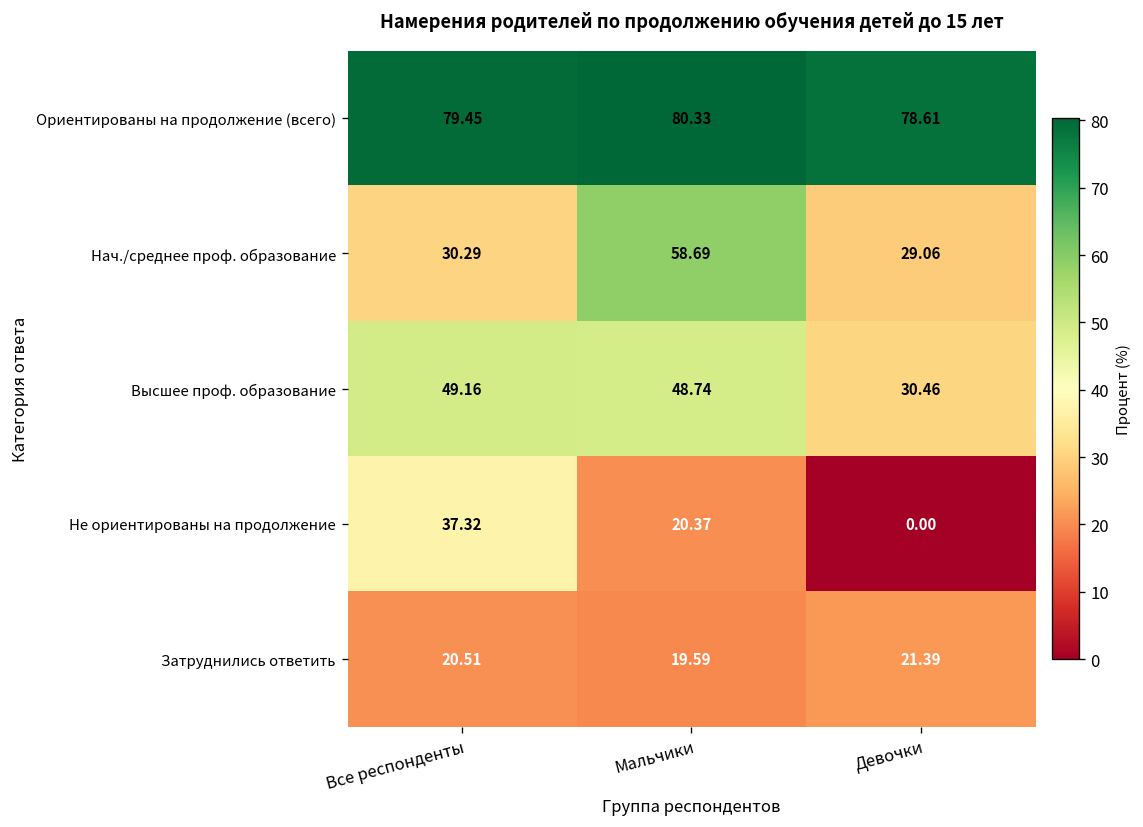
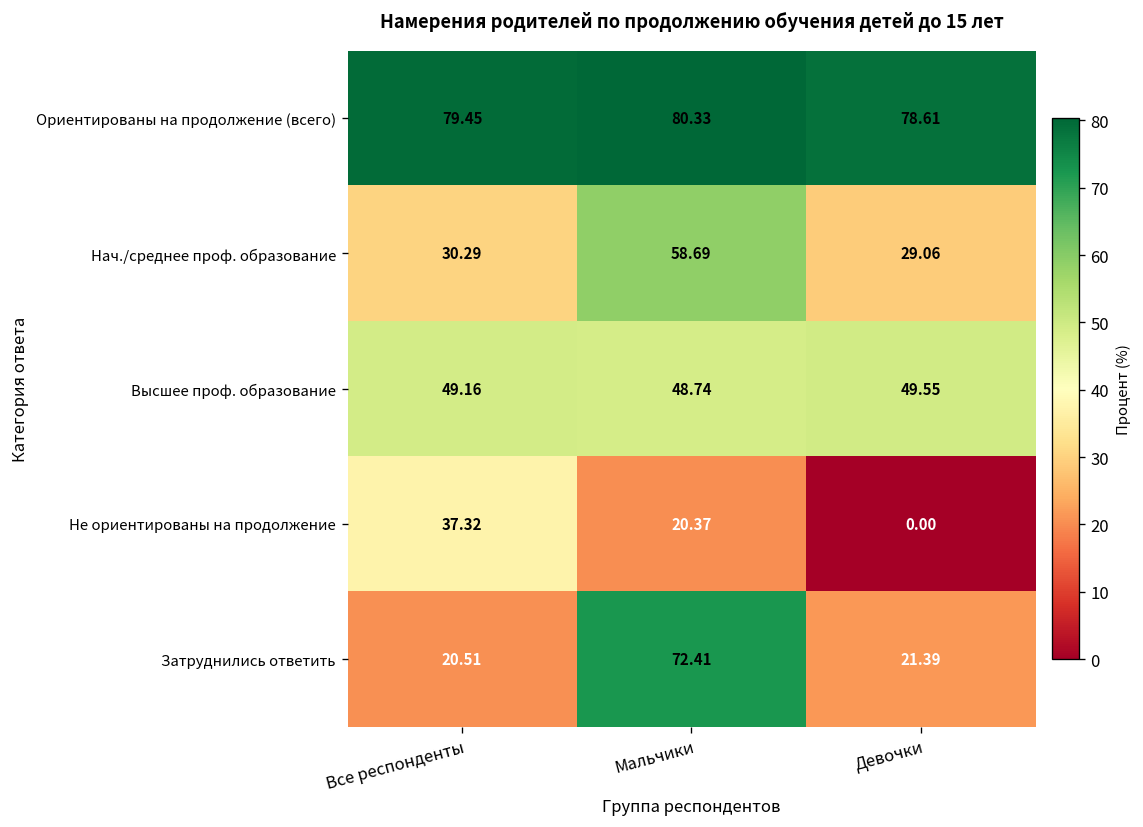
Высшее проф. образование, Девочки: 30.46 -> 49.55
Затруднились ответить, Мальчики: 19.59 -> 72.41
